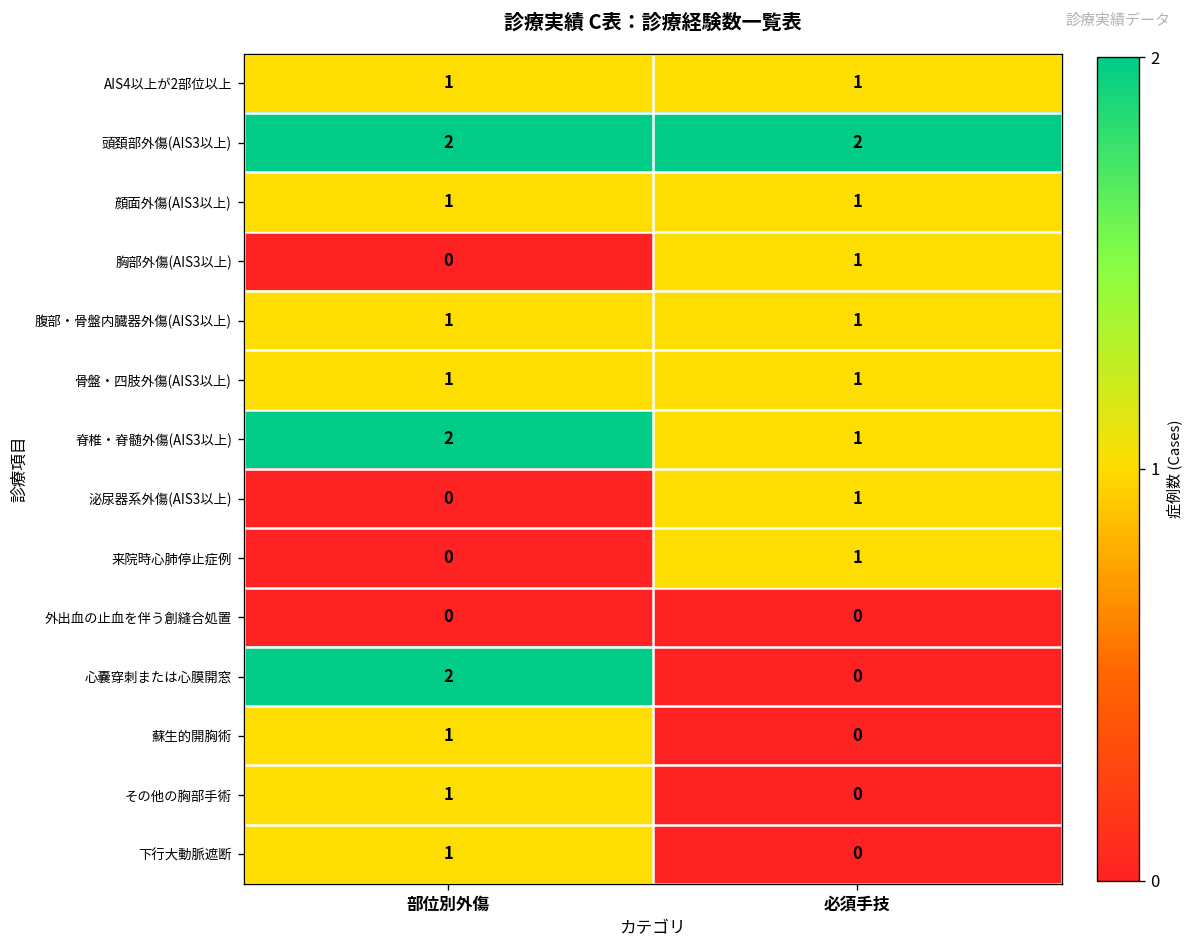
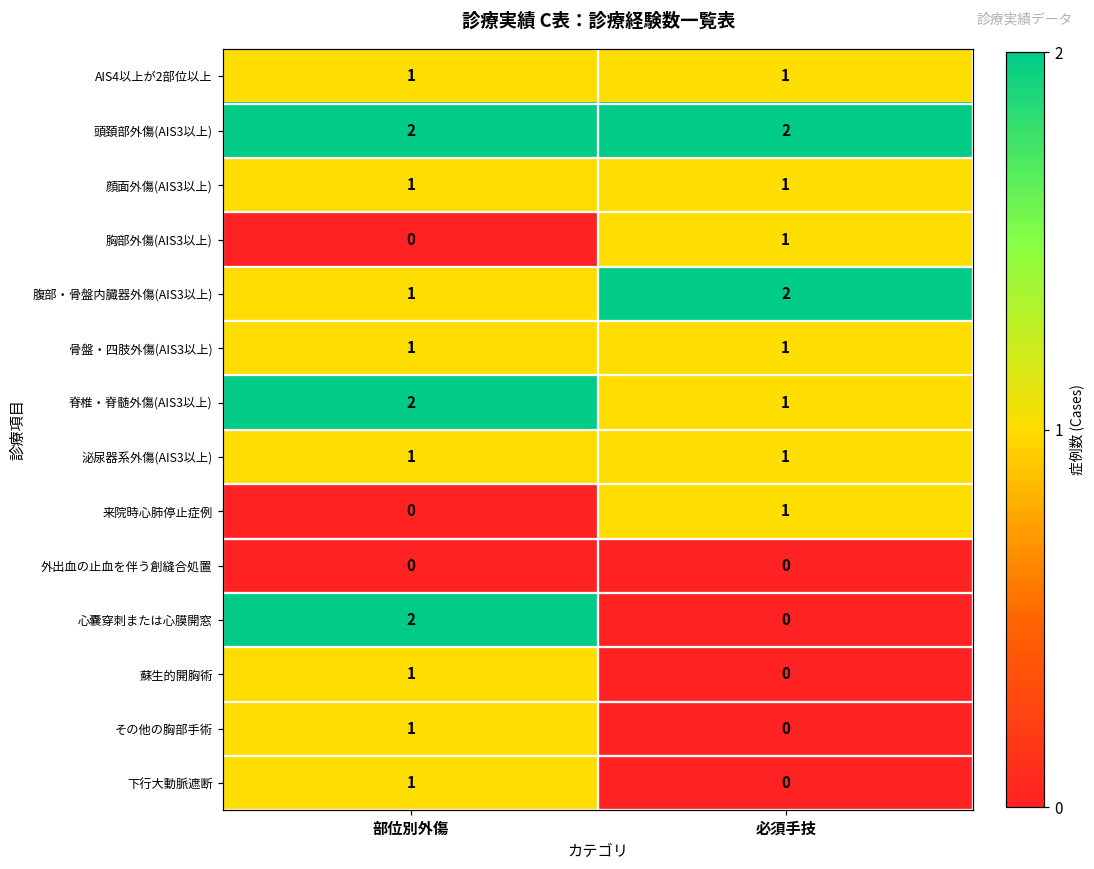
腹部・骨盤内臓器外傷(AIS3以上), 必須手技: 1 -> 2
泌尿器系外傷(AIS3以上), 部位別外傷: 0 -> 1
